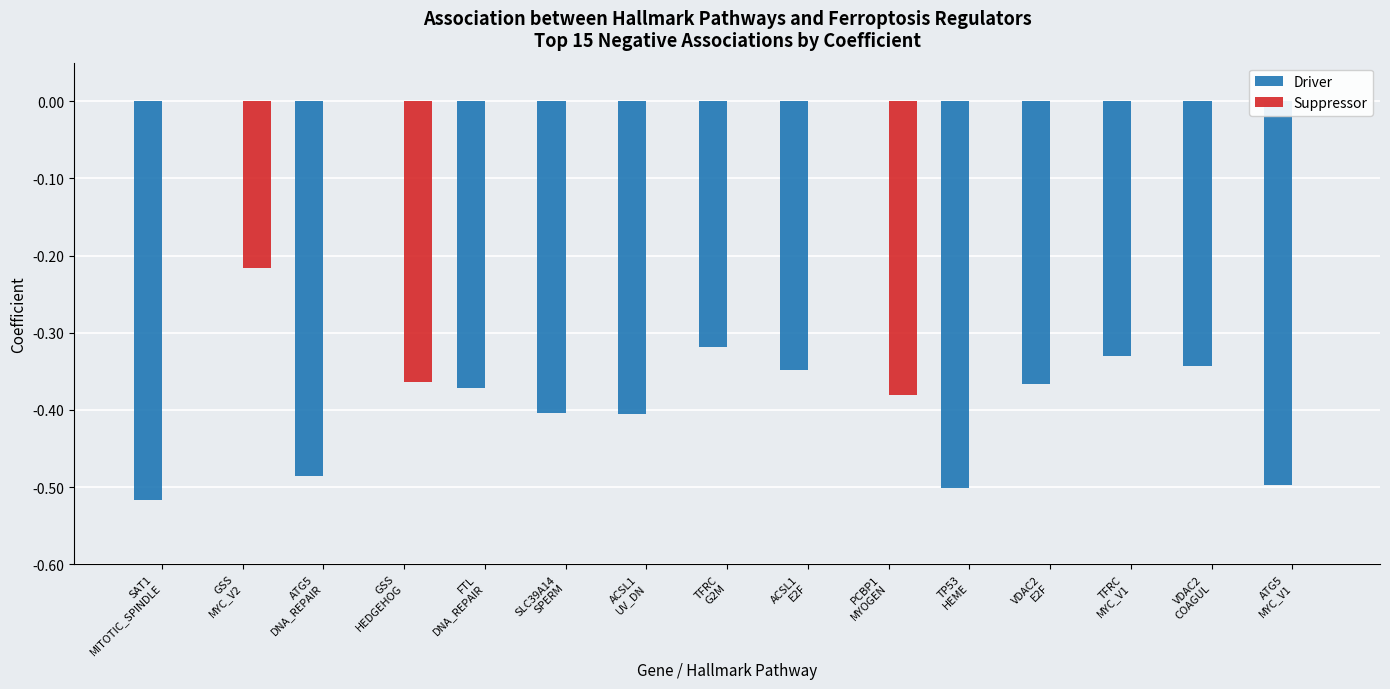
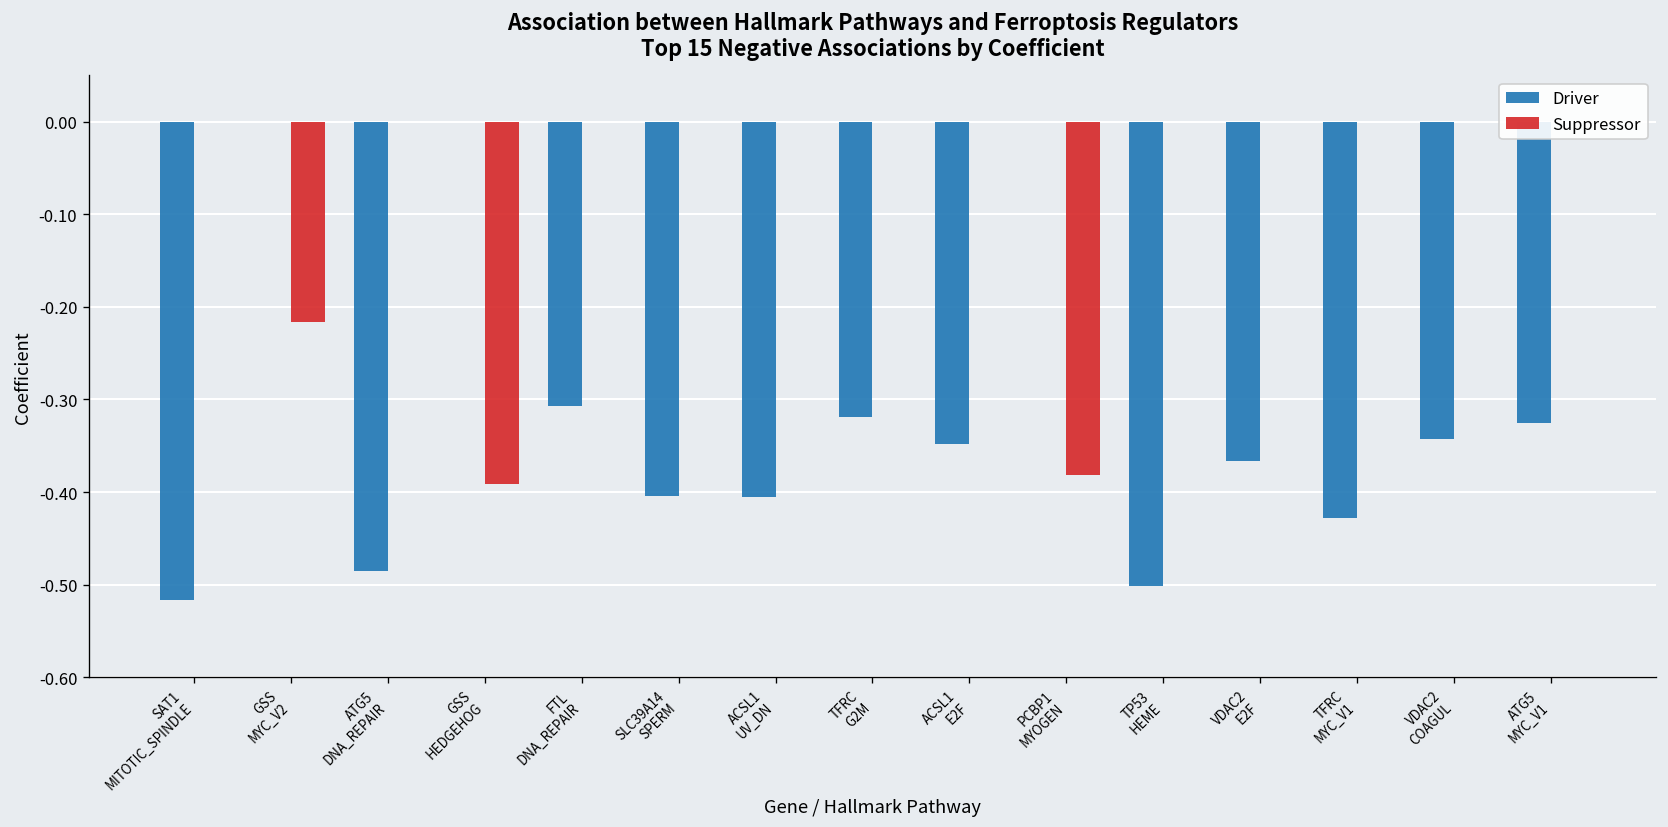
Suppressor, GSS HEDGEHOG: -0.36 -> -0.39
Driver, FTL DNA_REPAIR: -0.37 -> -0.31
Driver, TFRC MYC_V1: -0.33 -> -0.43
Driver, ATG5 MYC_V1: -0.50 -> -0.33
